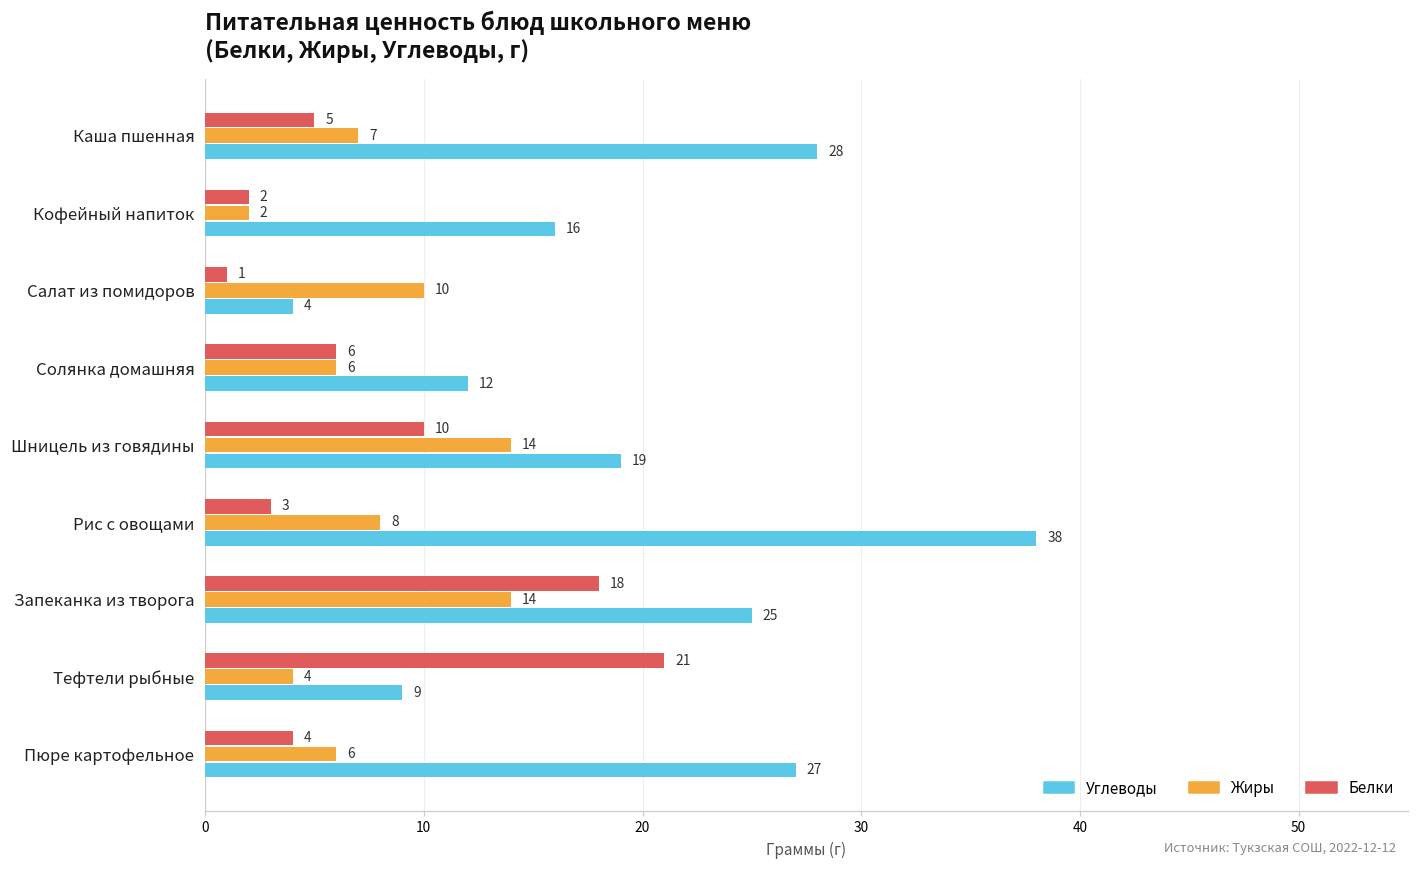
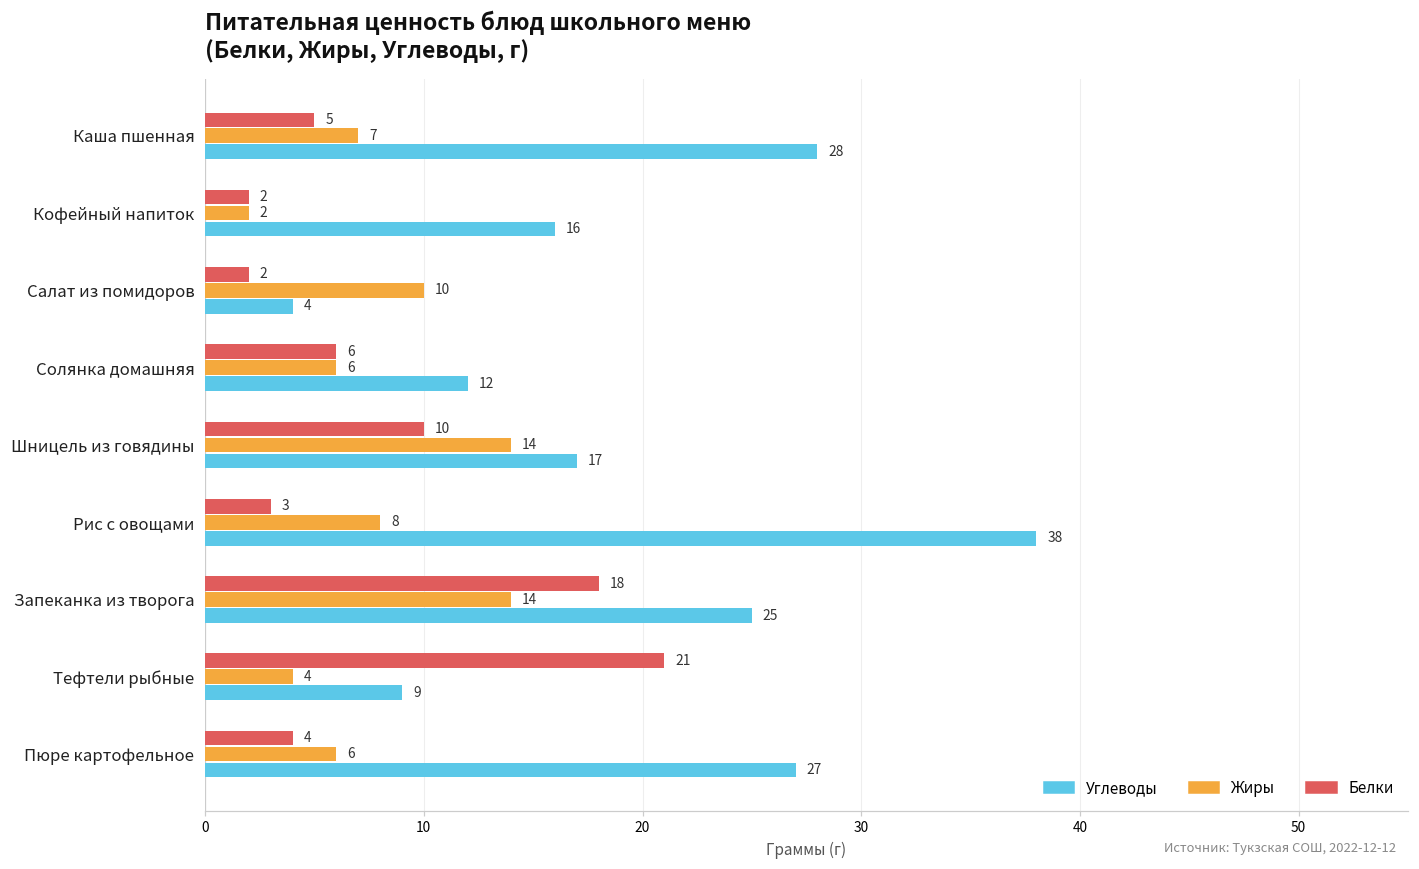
Белки, Салат из помидоров: 1 -> 2
Углеводы, Шницель из говядины: 19 -> 17
